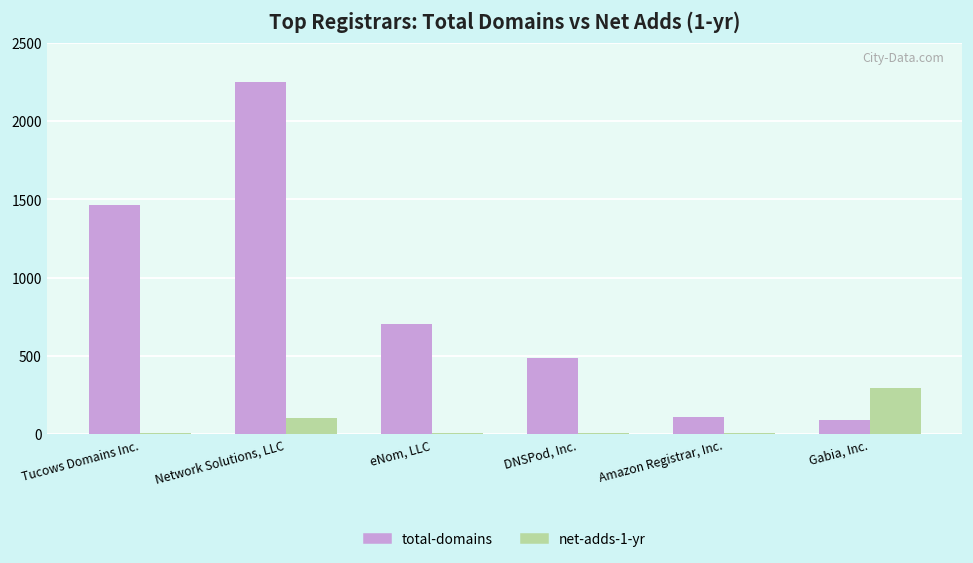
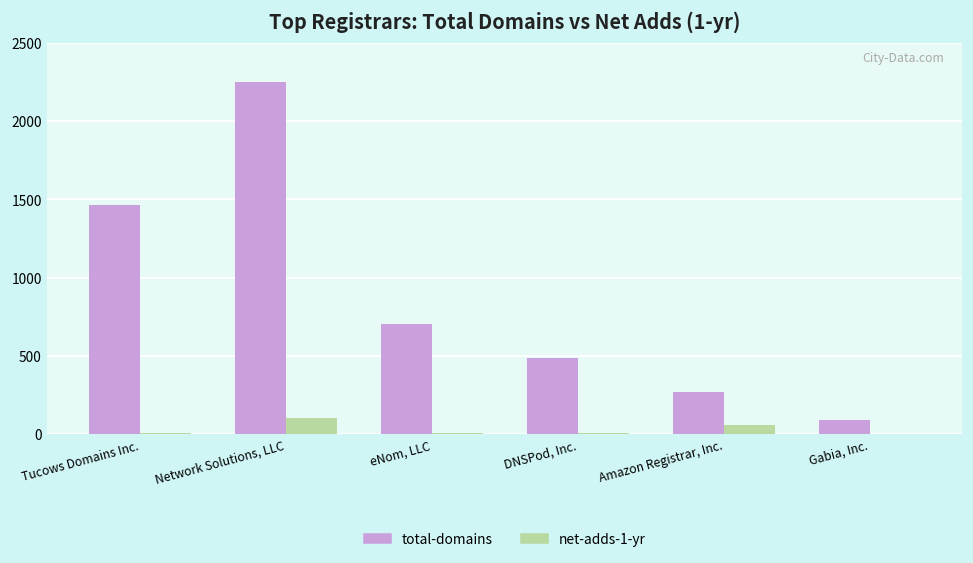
total-domains, Amazon Registrar, Inc.: 110 -> 270
net-adds-1-yr, Amazon Registrar, Inc.: 0 -> 60
net-adds-1-yr, Gabia, Inc.: 300 -> 0
